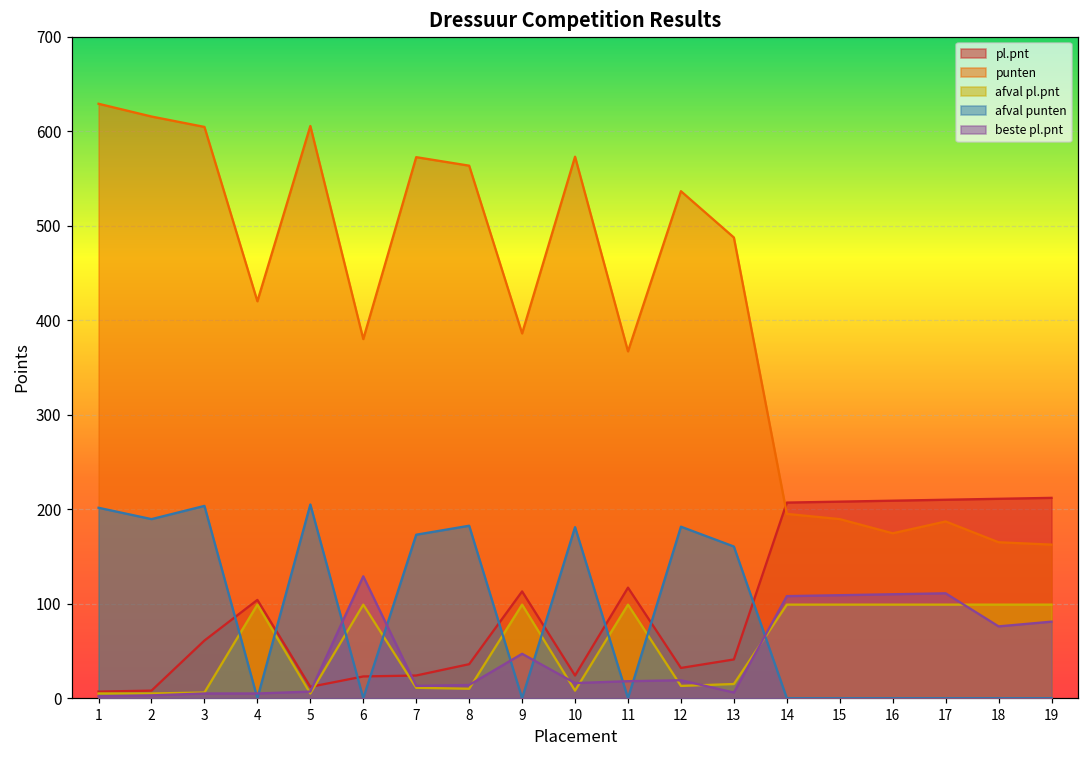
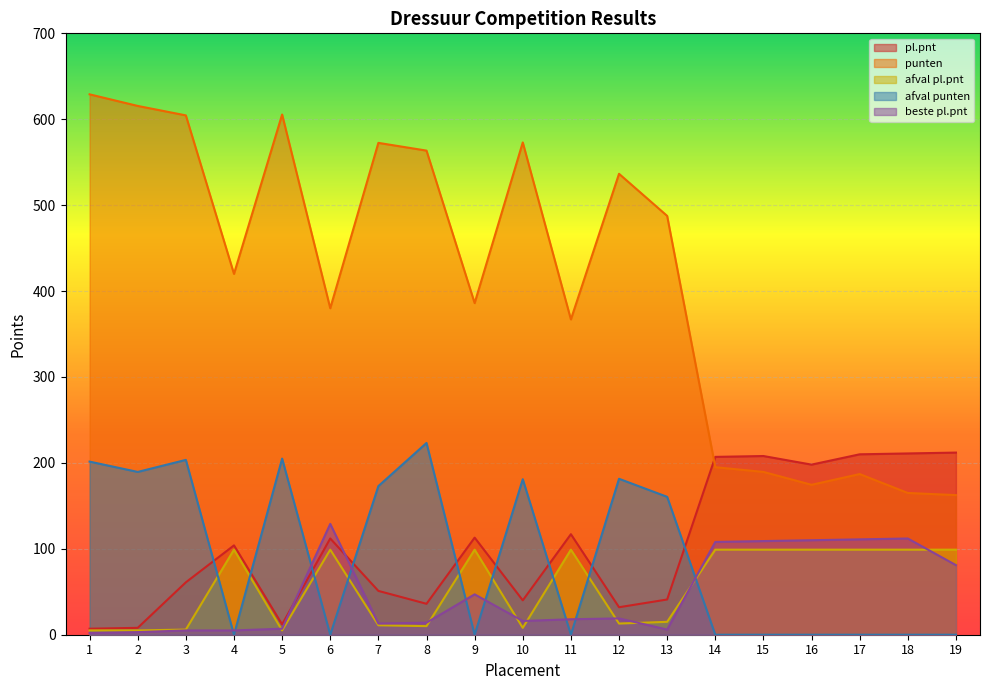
pl.pnt, 6: 20 -> 110
pl.pnt, 7: 20 -> 50
afval punten, 8: 180 -> 220
pl.pnt, 10: 20 -> 40
pl.pnt, 16: 210 -> 200
beste pl.pnt, 18: 80 -> 110
